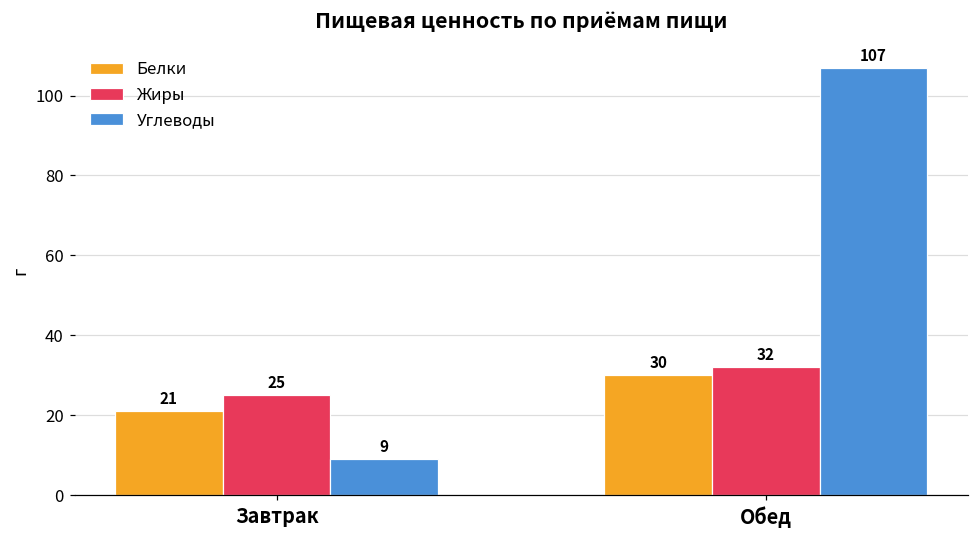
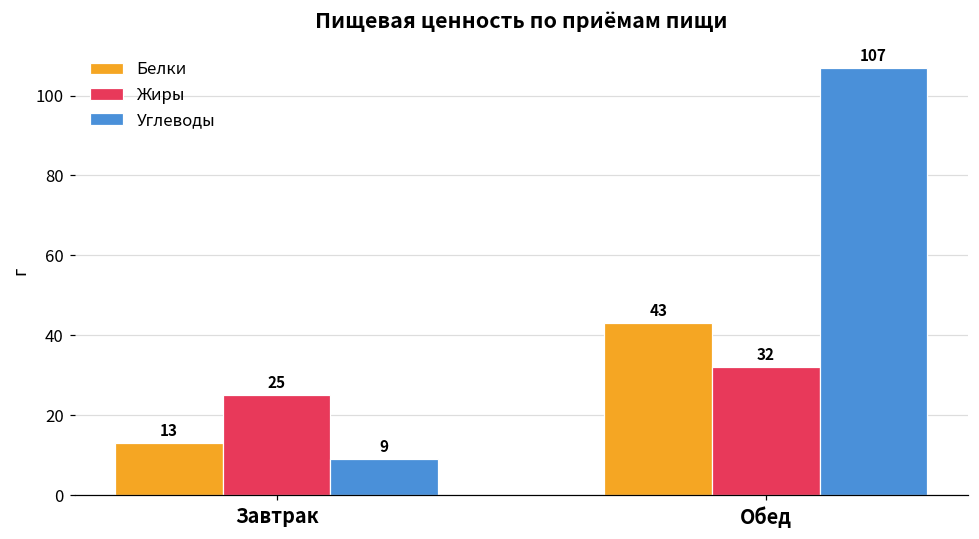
Белки, Завтрак: 21 -> 13
Белки, Обед: 30 -> 43
